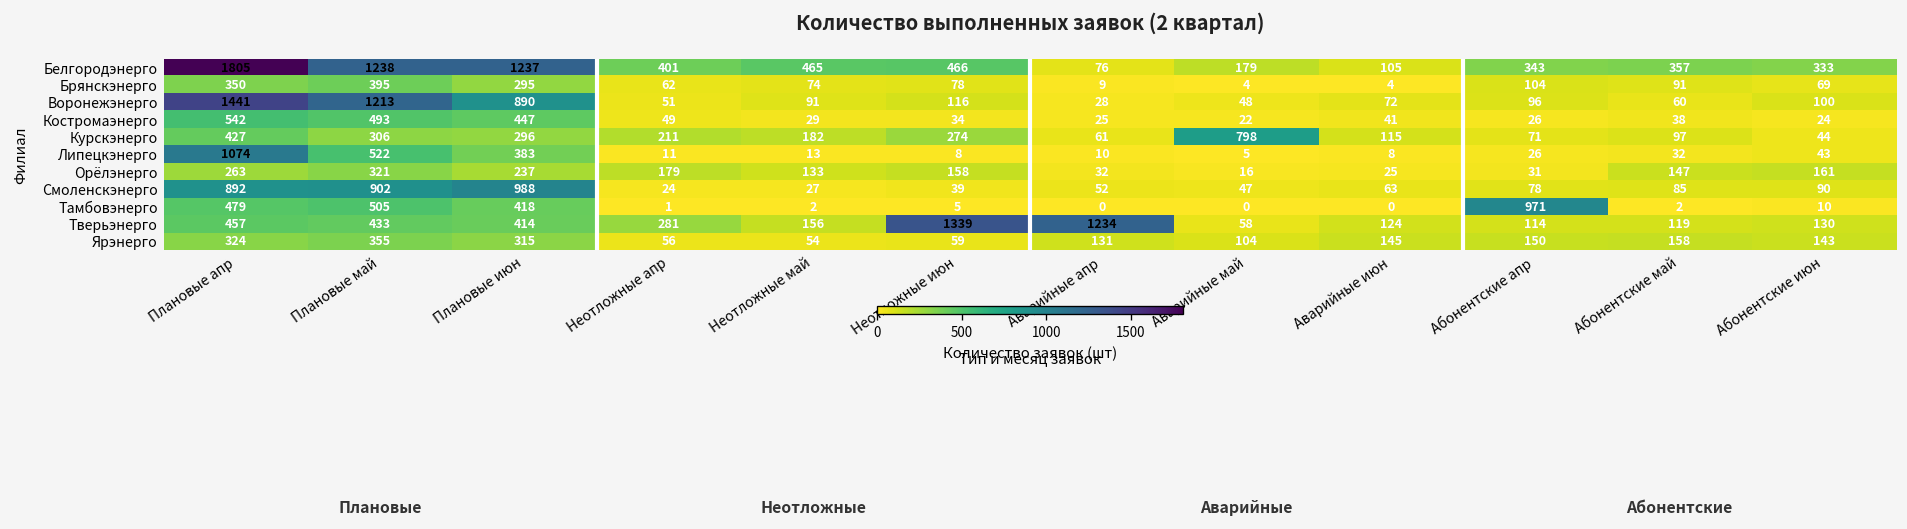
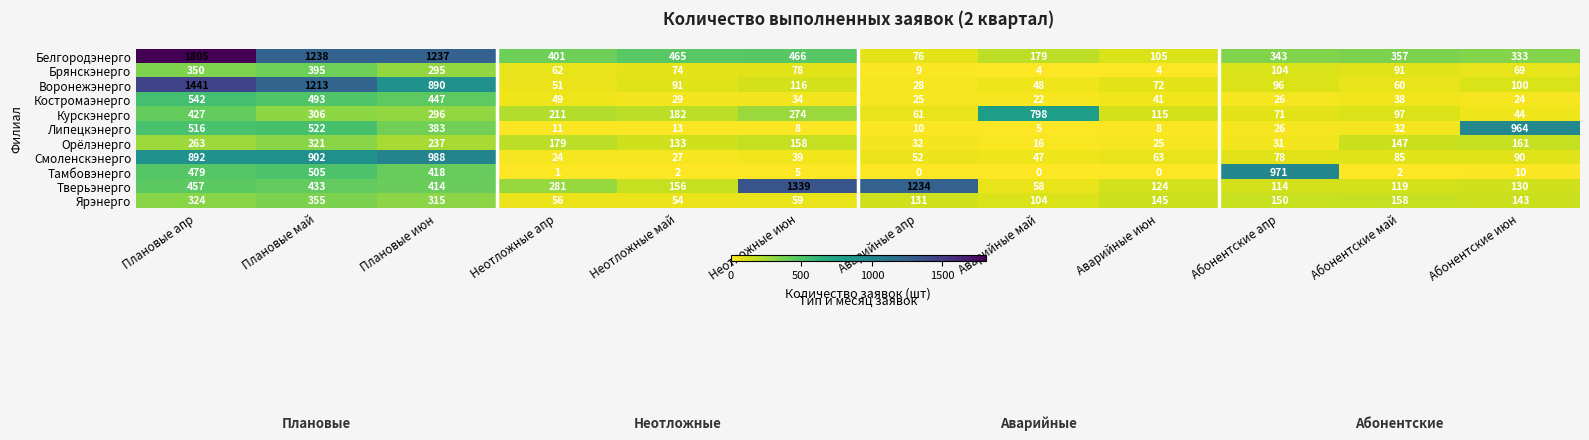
Липецкэнерго, Плановые апр: 1074 -> 516
Липецкэнерго, Абонентские июн: 43 -> 964
